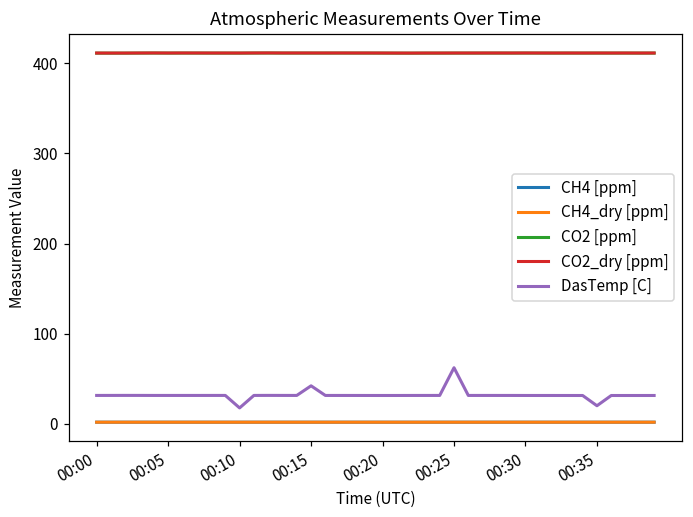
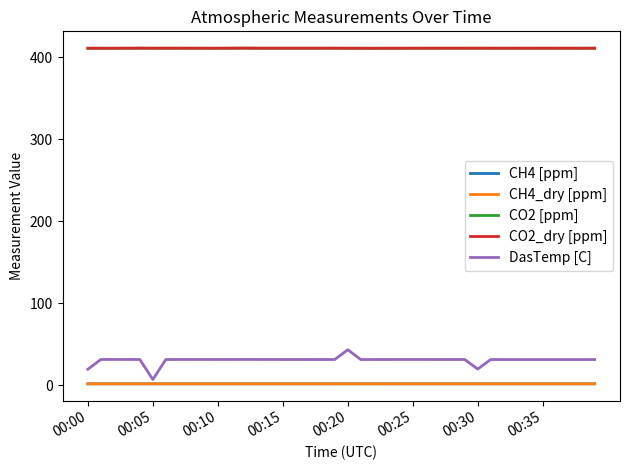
DasTemp [C], 00:00: 30 -> 20
DasTemp [C], 00:05: 30 -> 10
DasTemp [C], 00:10: 20 -> 30
DasTemp [C], 00:15: 40 -> 30
DasTemp [C], 00:20: 30 -> 40
DasTemp [C], 00:25: 60 -> 30
DasTemp [C], 00:30: 30 -> 20
DasTemp [C], 00:35: 20 -> 30
